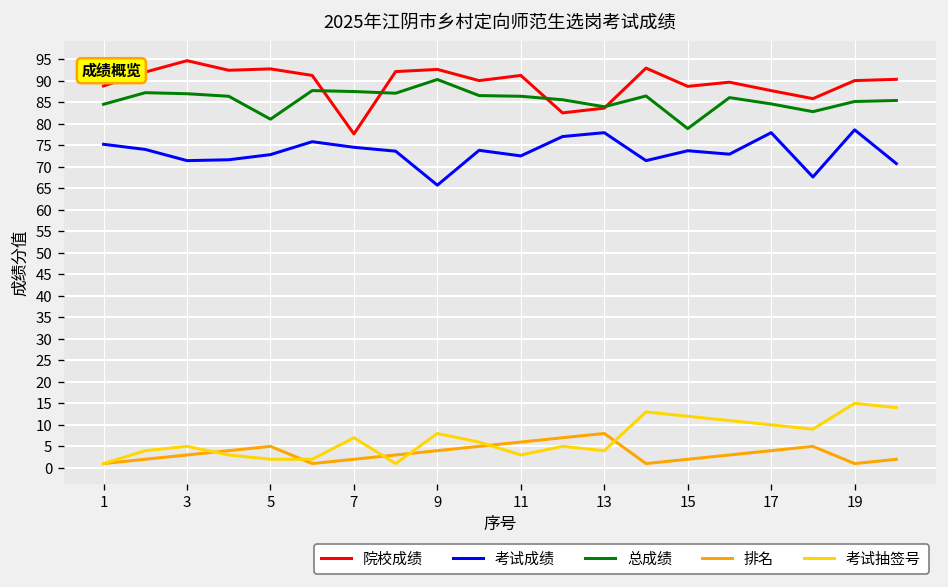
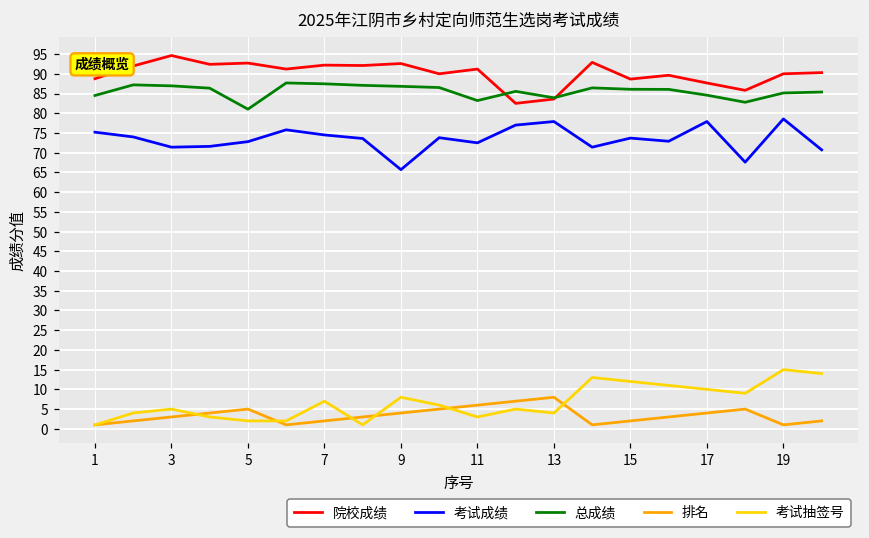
院校成绩, 7: 78 -> 92
总成绩, 9: 90 -> 87
总成绩, 11: 86 -> 83
总成绩, 15: 79 -> 86
